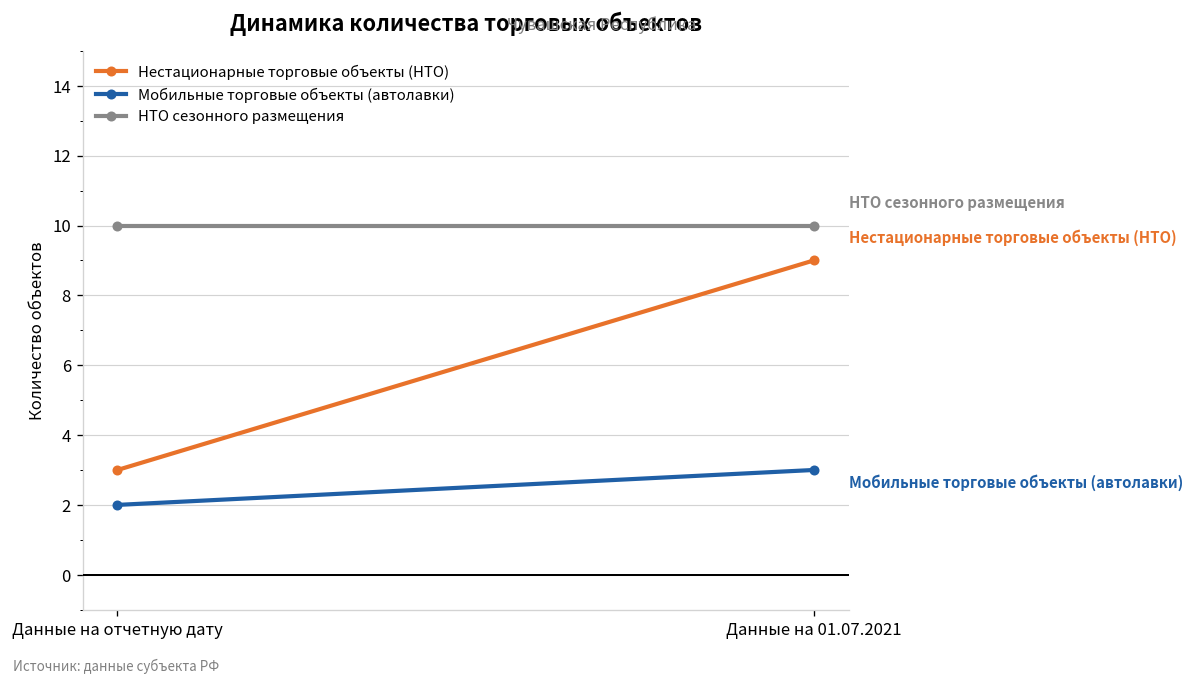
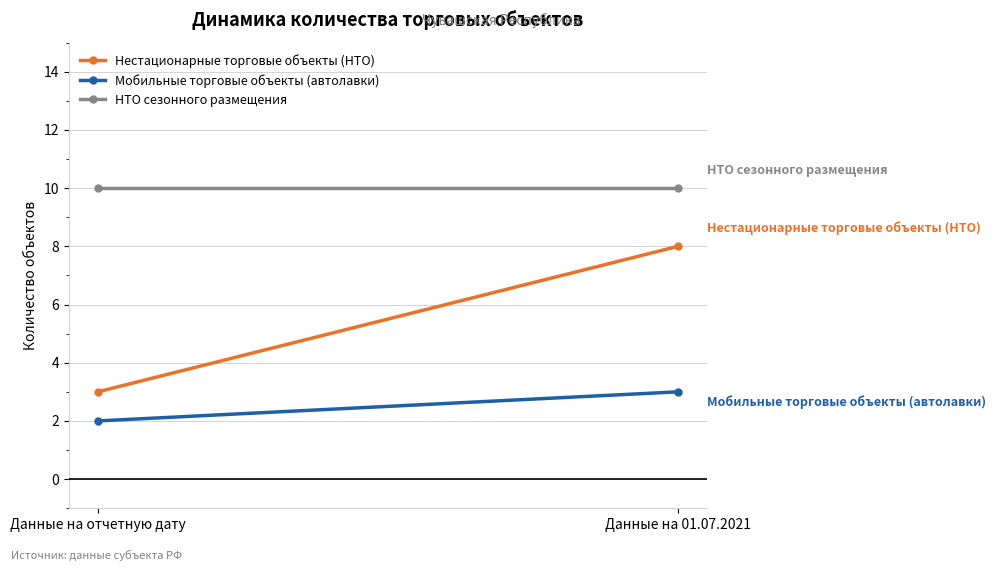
Нестационарные торговые объекты (НТО), Данные на 01.07.2021: 9 -> 8
